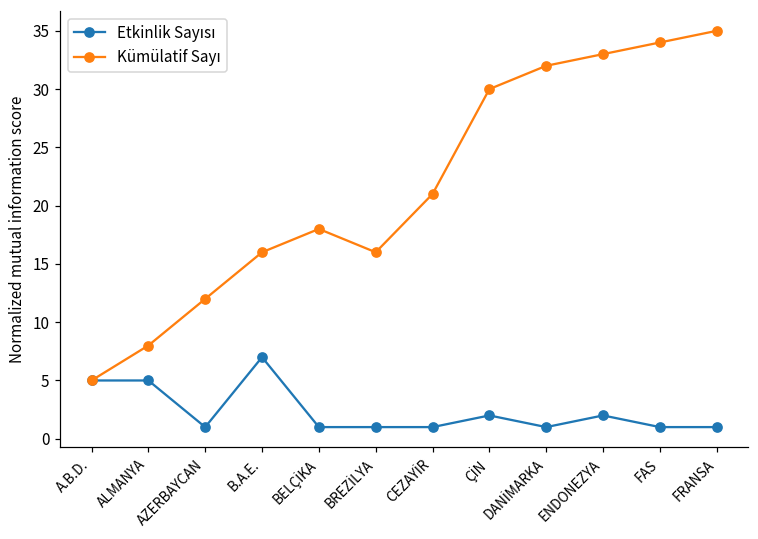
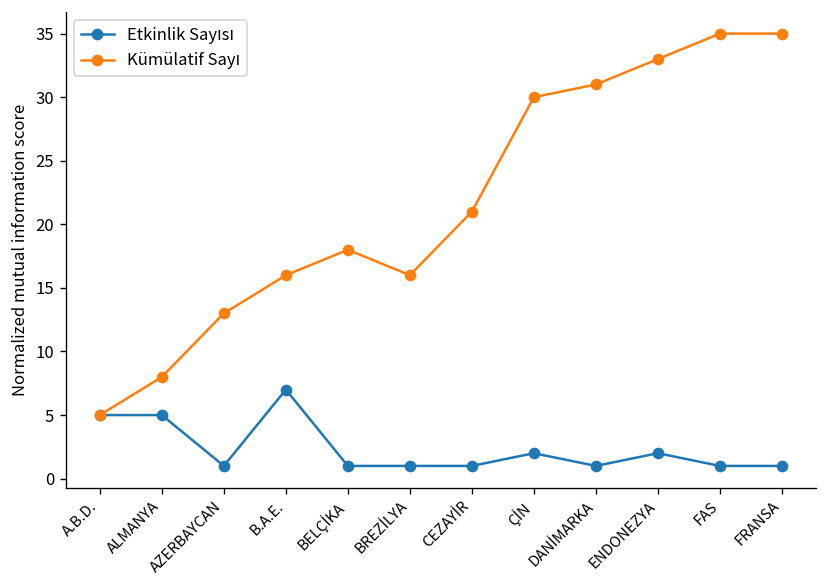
Kümülatif Sayı, AZERBAYCAN: 12 -> 13
Kümülatif Sayı, DANİMARKA: 32 -> 31
Kümülatif Sayı, FAS: 34 -> 35
